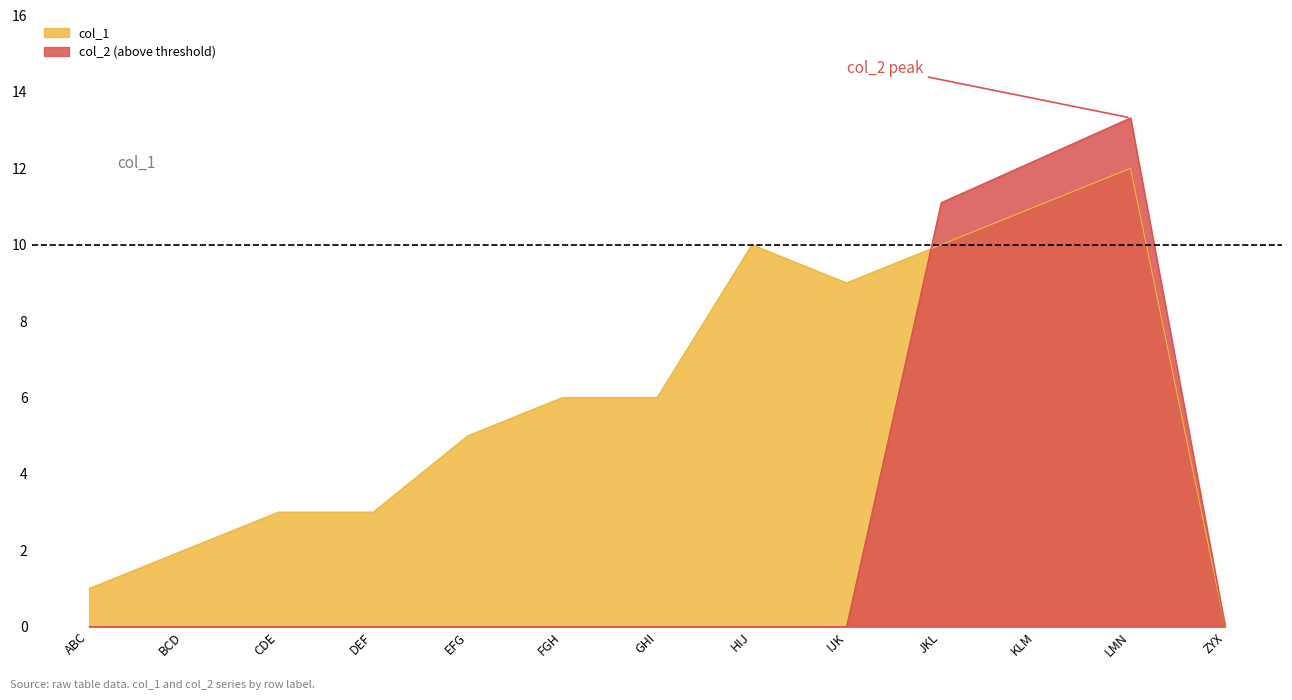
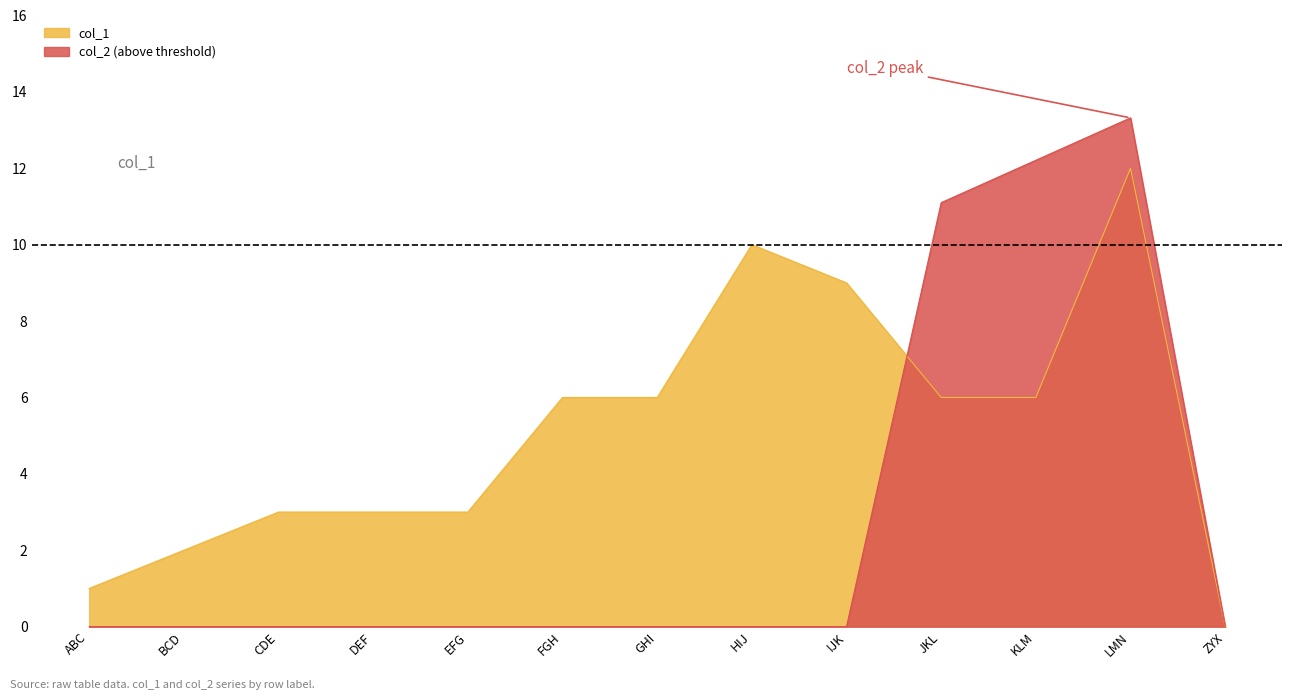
col_1, EFG: 5 -> 3
col_1, JKL: 10 -> 6
col_1, KLM: 11 -> 6
